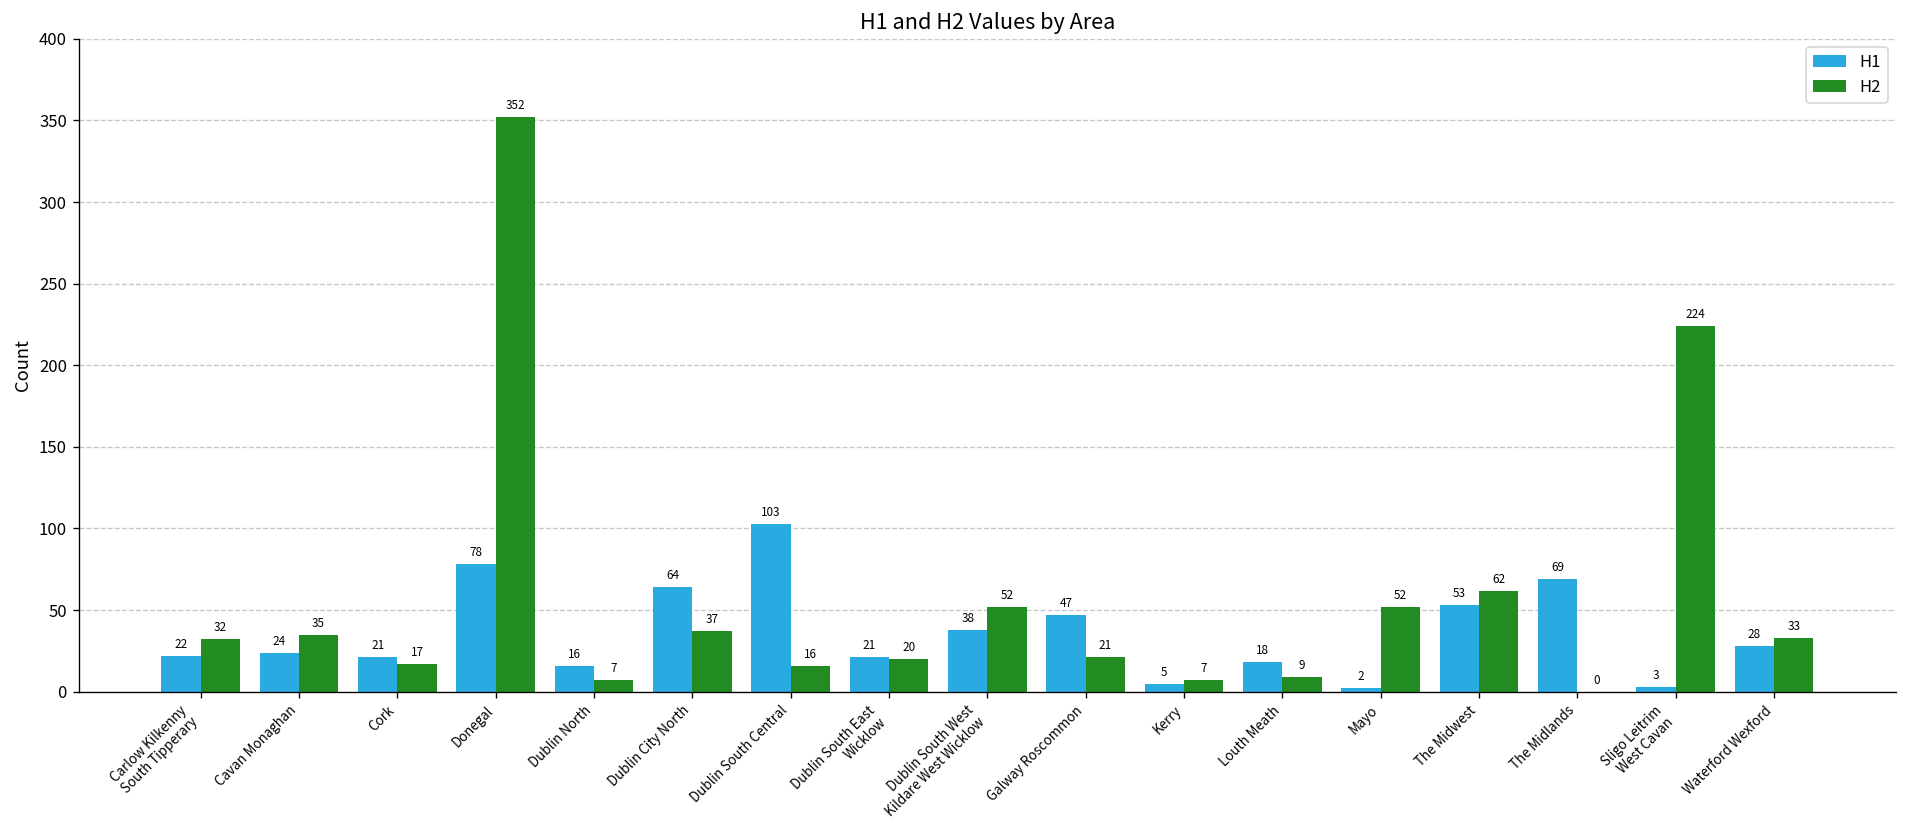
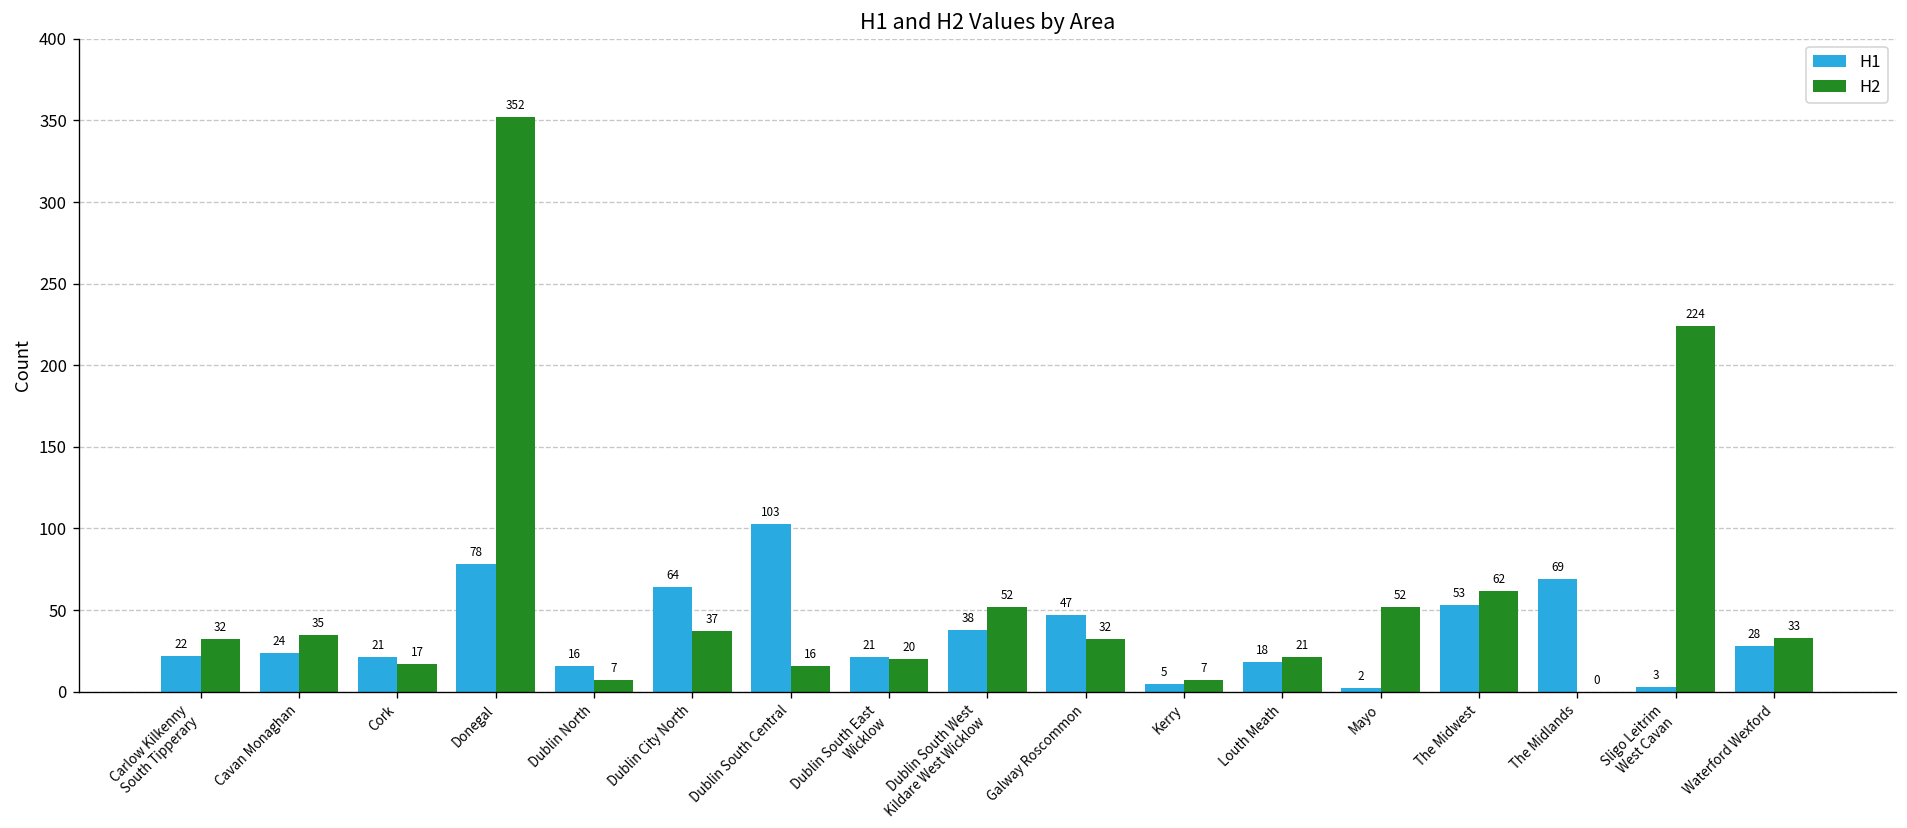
H2, Galway Roscommon: 21 -> 32
H2, Louth Meath: 9 -> 21
